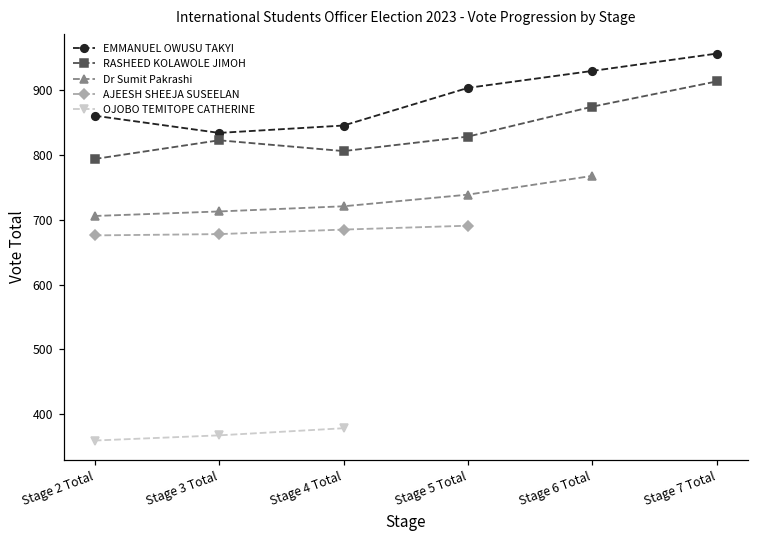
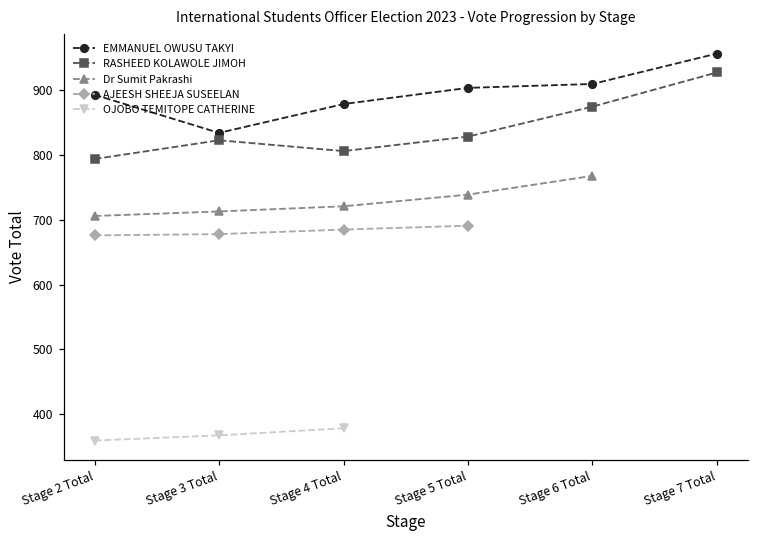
EMMANUEL OWUSU TAKYI, Stage 2 Total: 860 -> 890
EMMANUEL OWUSU TAKYI, Stage 4 Total: 850 -> 880
EMMANUEL OWUSU TAKYI, Stage 6 Total: 930 -> 910
RASHEED KOLAWOLE JIMOH, Stage 7 Total: 910 -> 930
